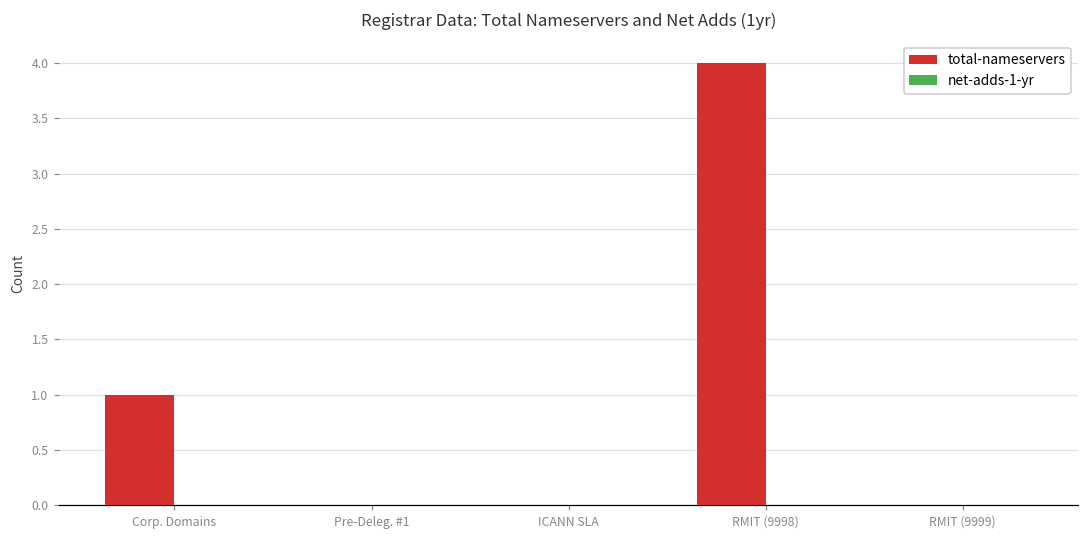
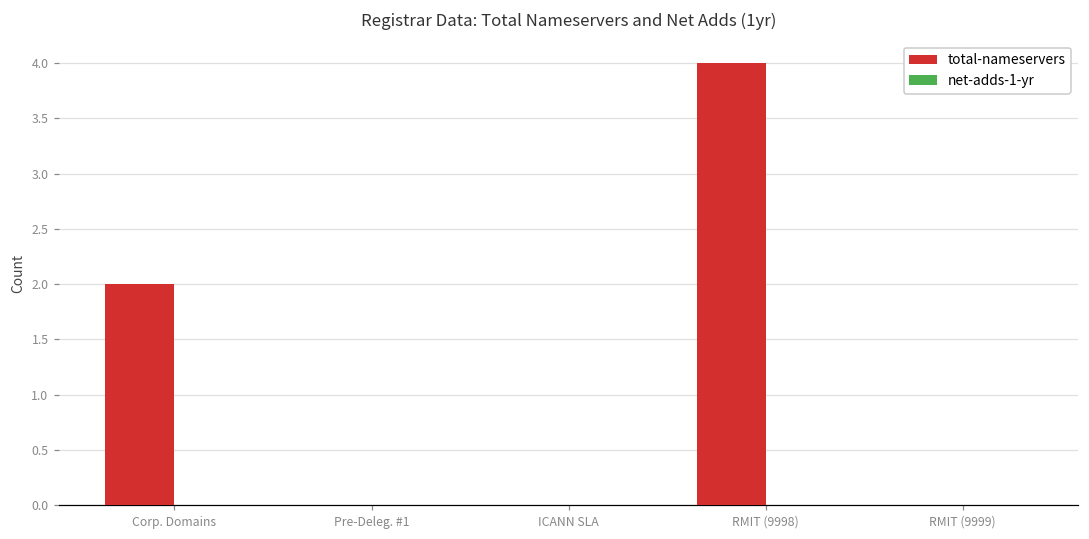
total-nameservers, Corp. Domains: 1 -> 2
